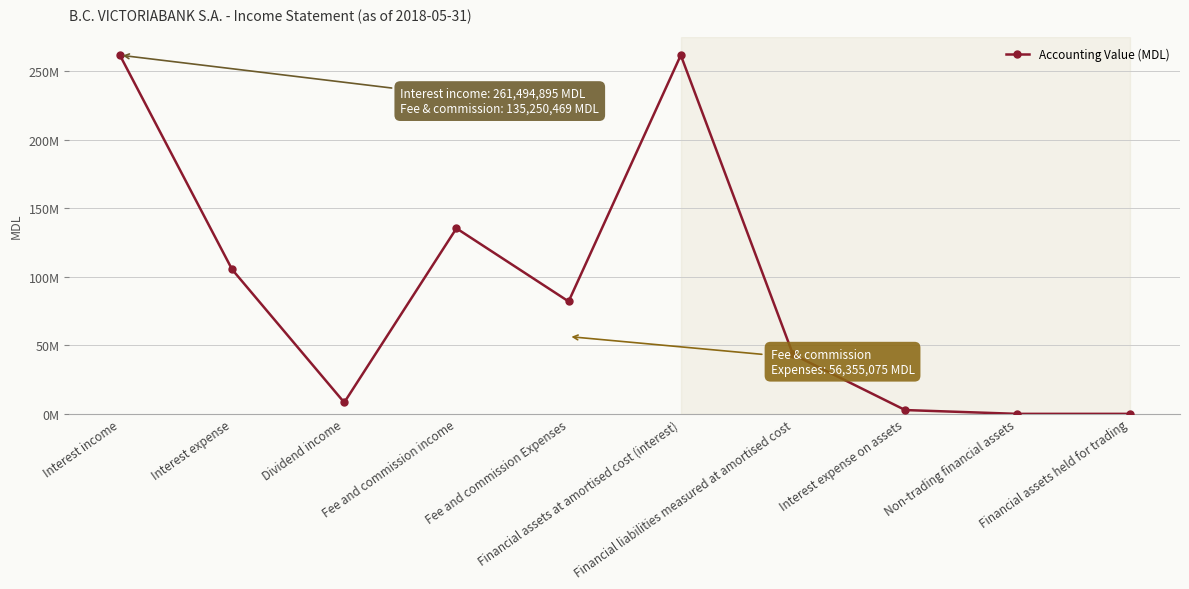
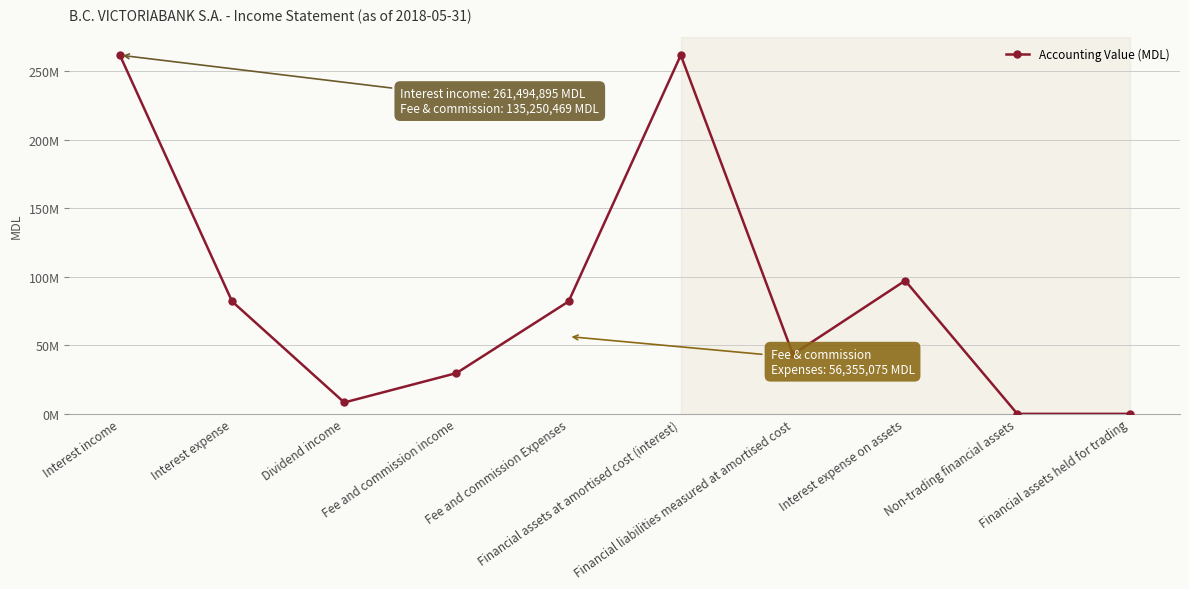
Interest expense: 105000000 -> 82000000
Fee and commission income: 135000000 -> 30000000
Interest expense on assets: 3000000 -> 97000000
